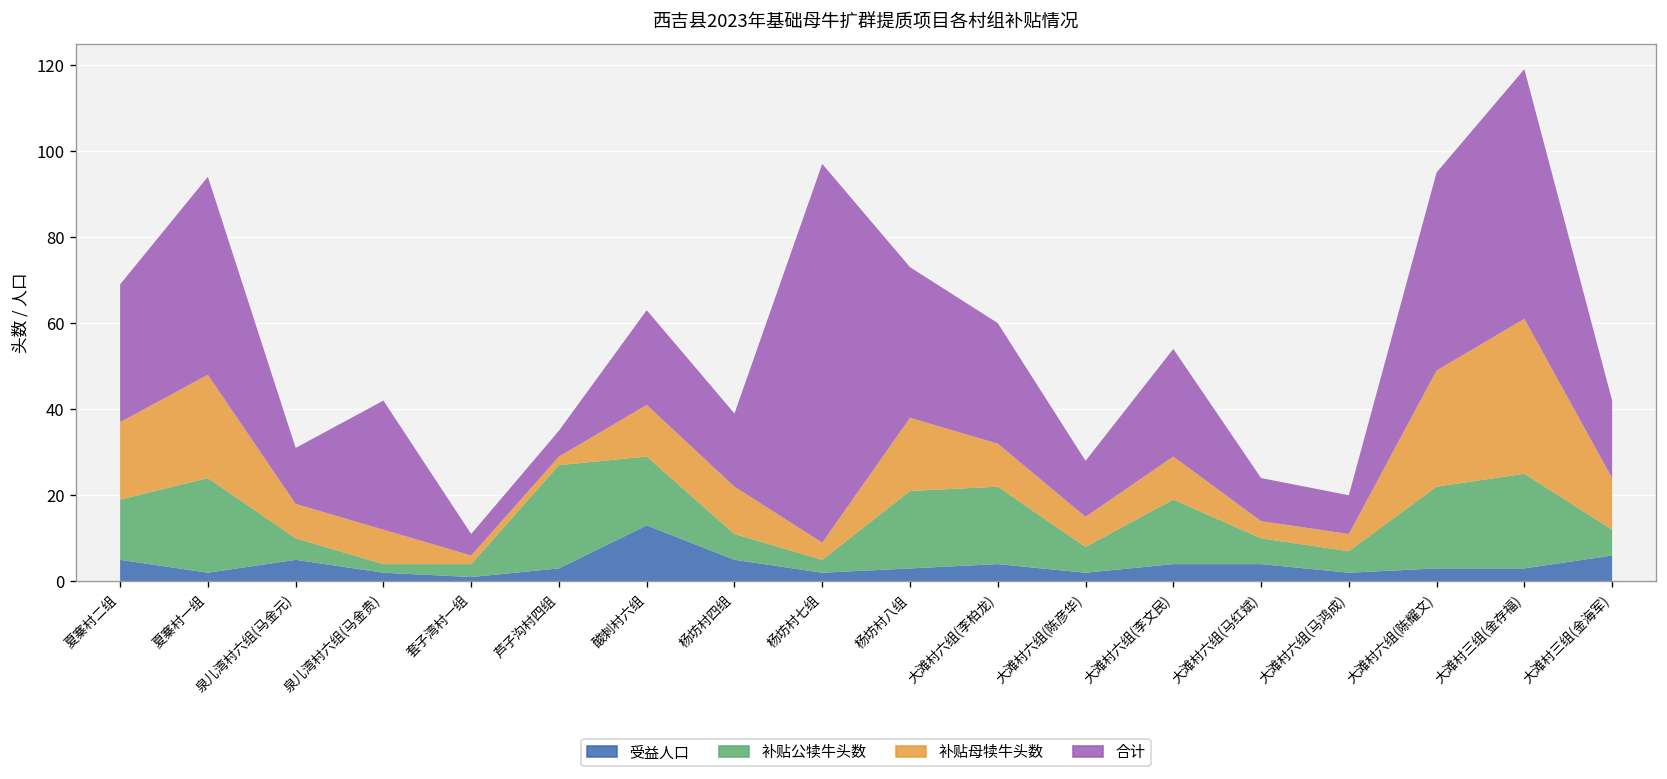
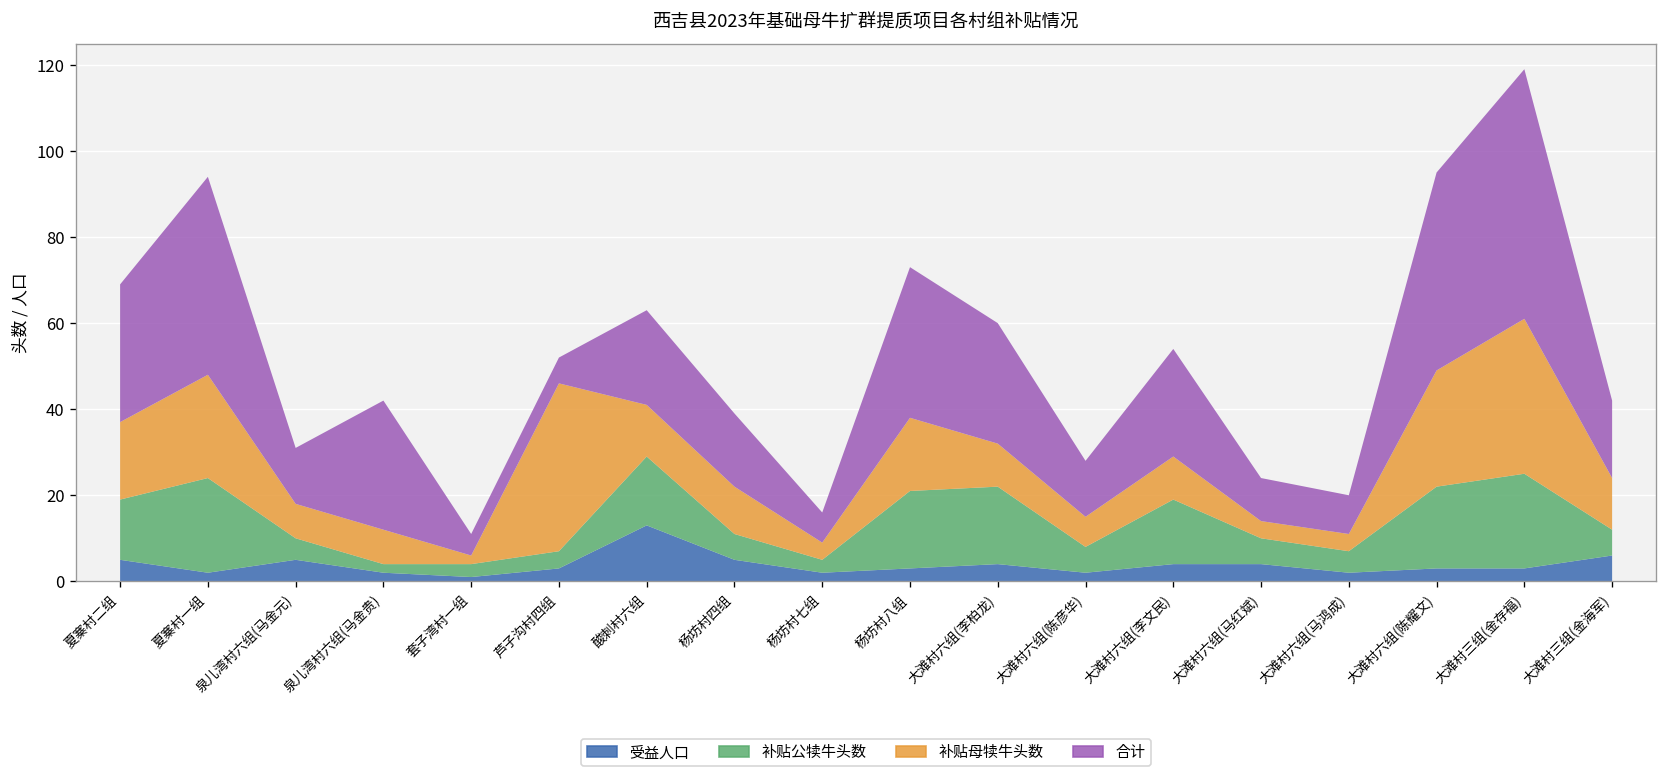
补贴公犊牛头数, 芦子沟村四组: 24 -> 4
补贴母犊牛头数, 芦子沟村四组: 2 -> 39
合计, 杨坊村七组: 88 -> 7
